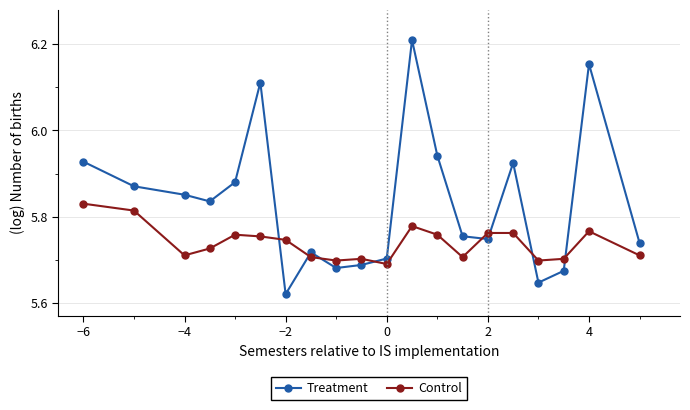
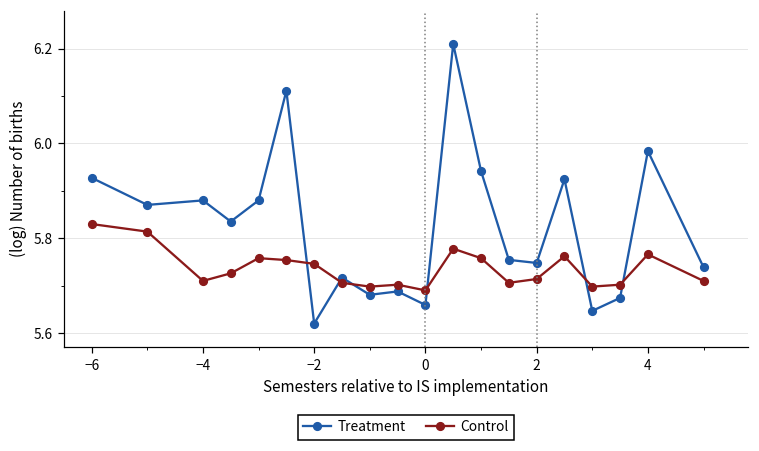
Treatment, −4: 5.85 -> 5.88
Treatment, 0: 5.70 -> 5.66
Control, 2: 5.76 -> 5.71
Treatment, 4: 6.15 -> 5.98
